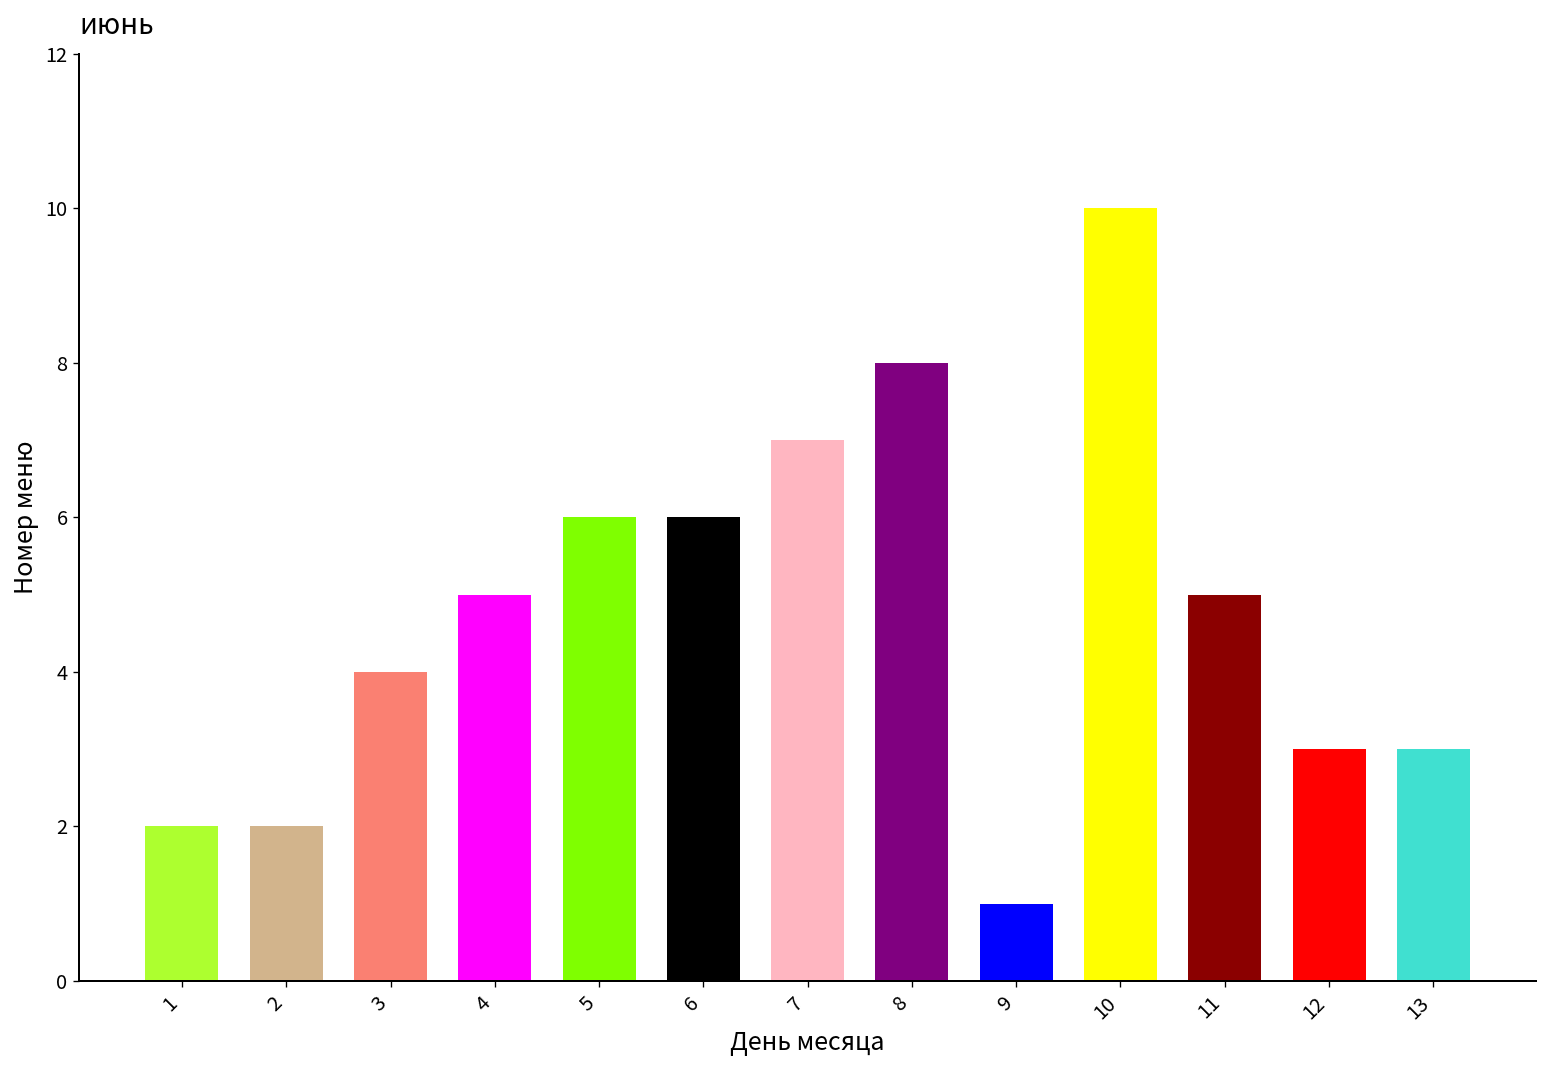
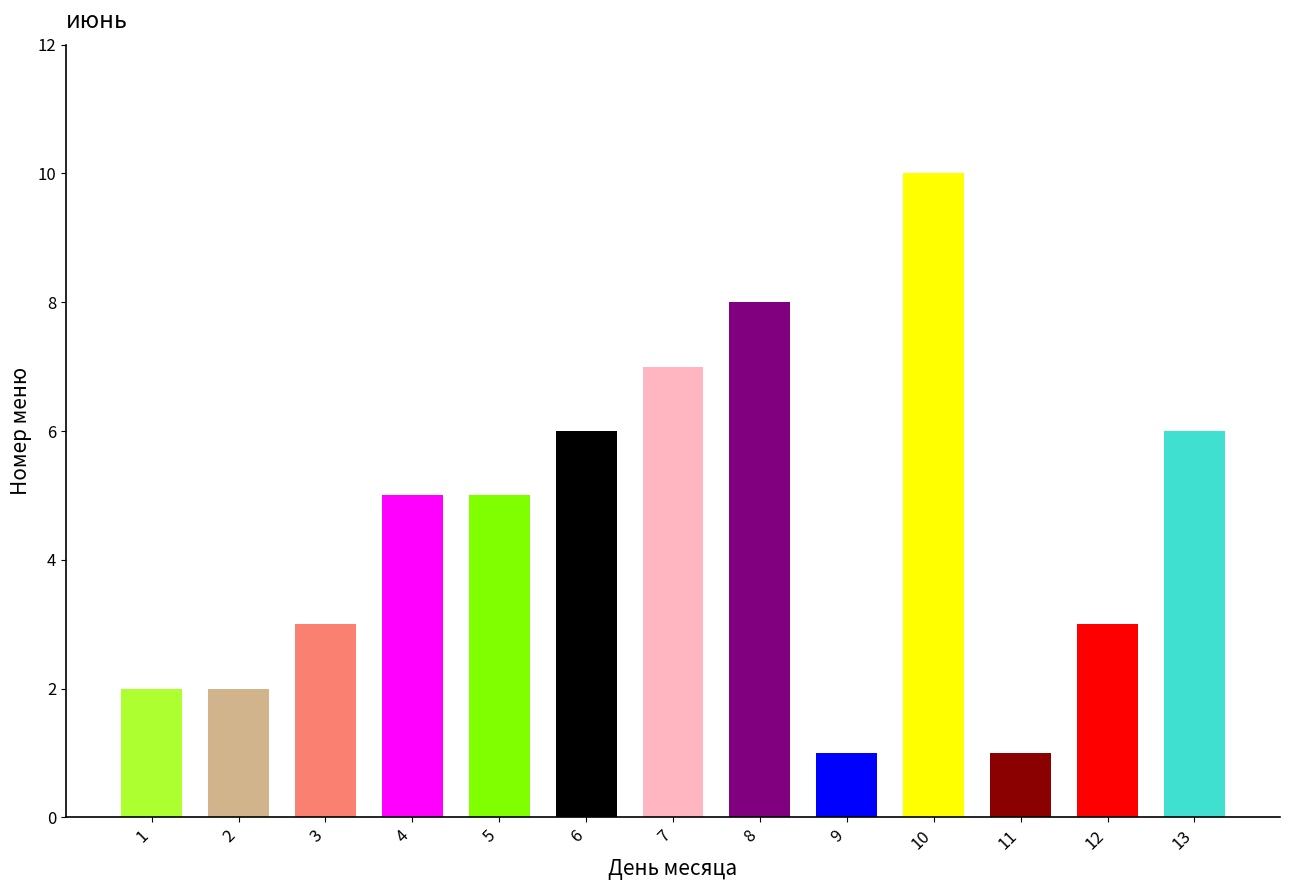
3: 4 -> 3
5: 6 -> 5
11: 5 -> 1
13: 3 -> 6
